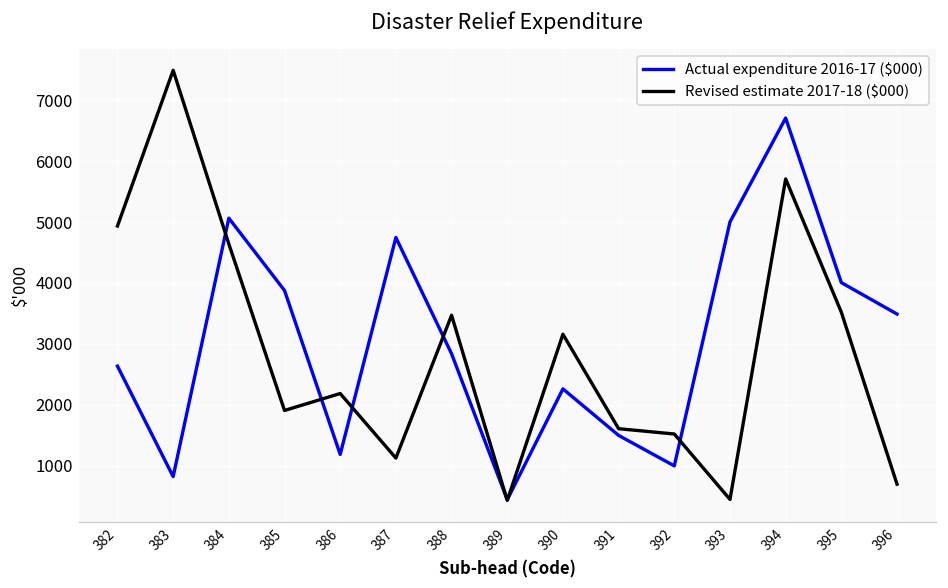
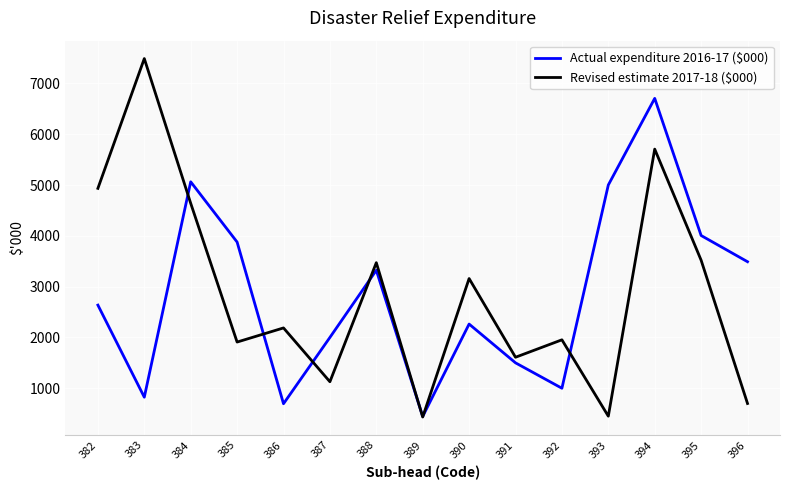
Actual expenditure 2016-17 ($000), 386: 1200 -> 700
Actual expenditure 2016-17 ($000), 387: 4700 -> 2000
Actual expenditure 2016-17 ($000), 388: 2800 -> 3300
Revised estimate 2017-18 ($000), 392: 1500 -> 2000
